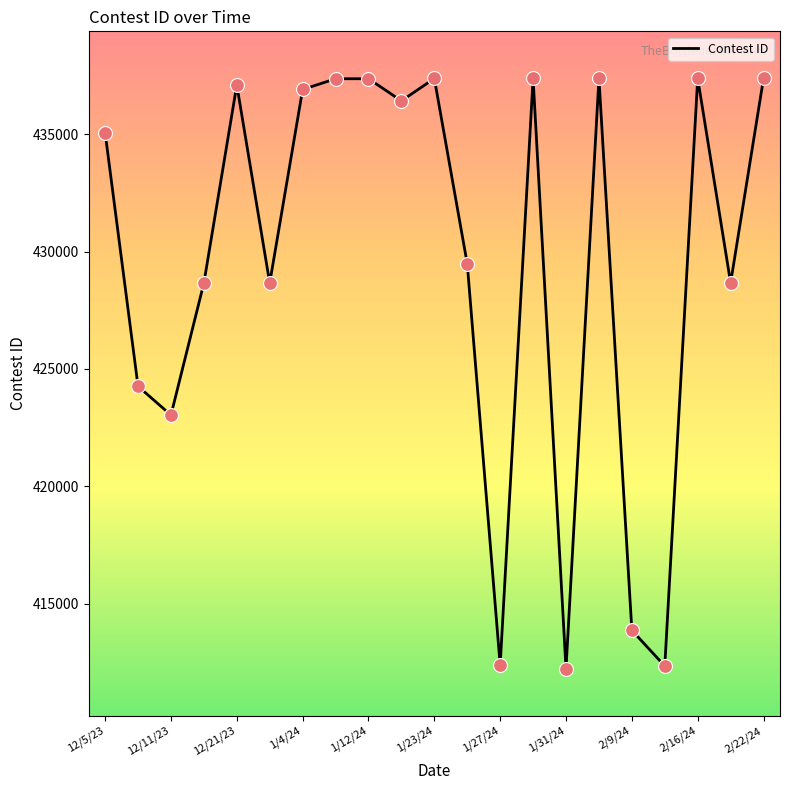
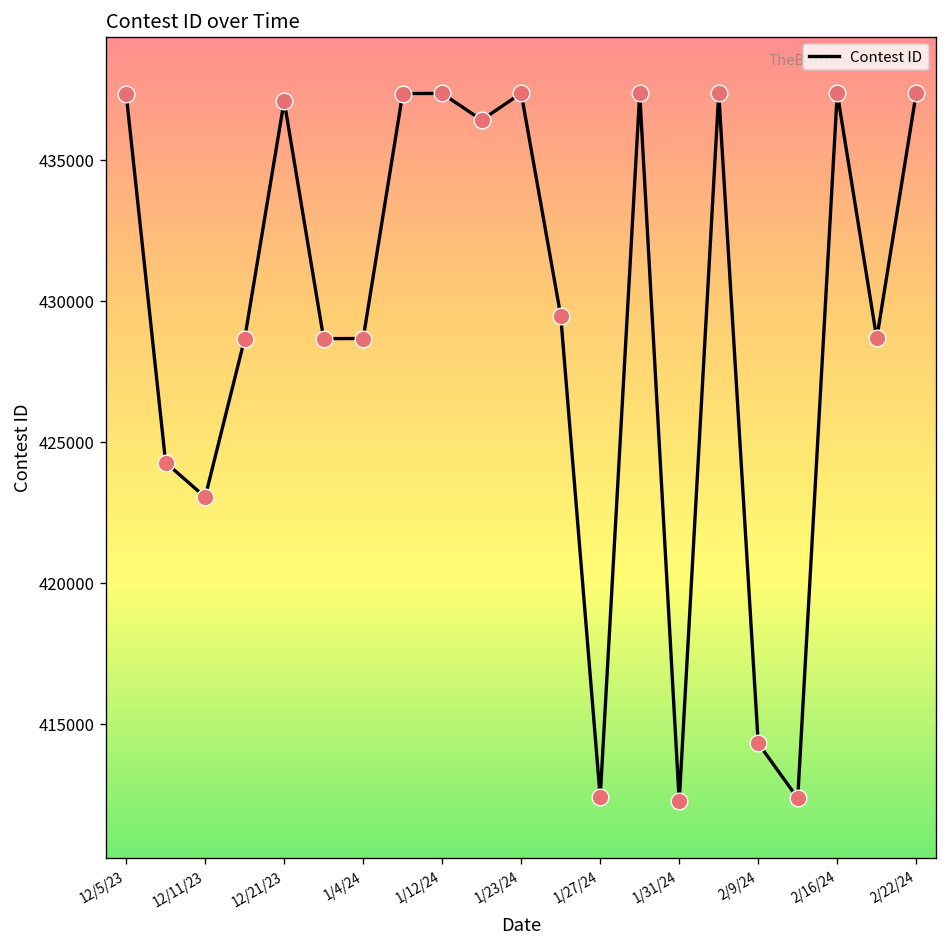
12/5/23: 435100 -> 437300
1/4/24: 436900 -> 428700
2/9/24: 413900 -> 414300
